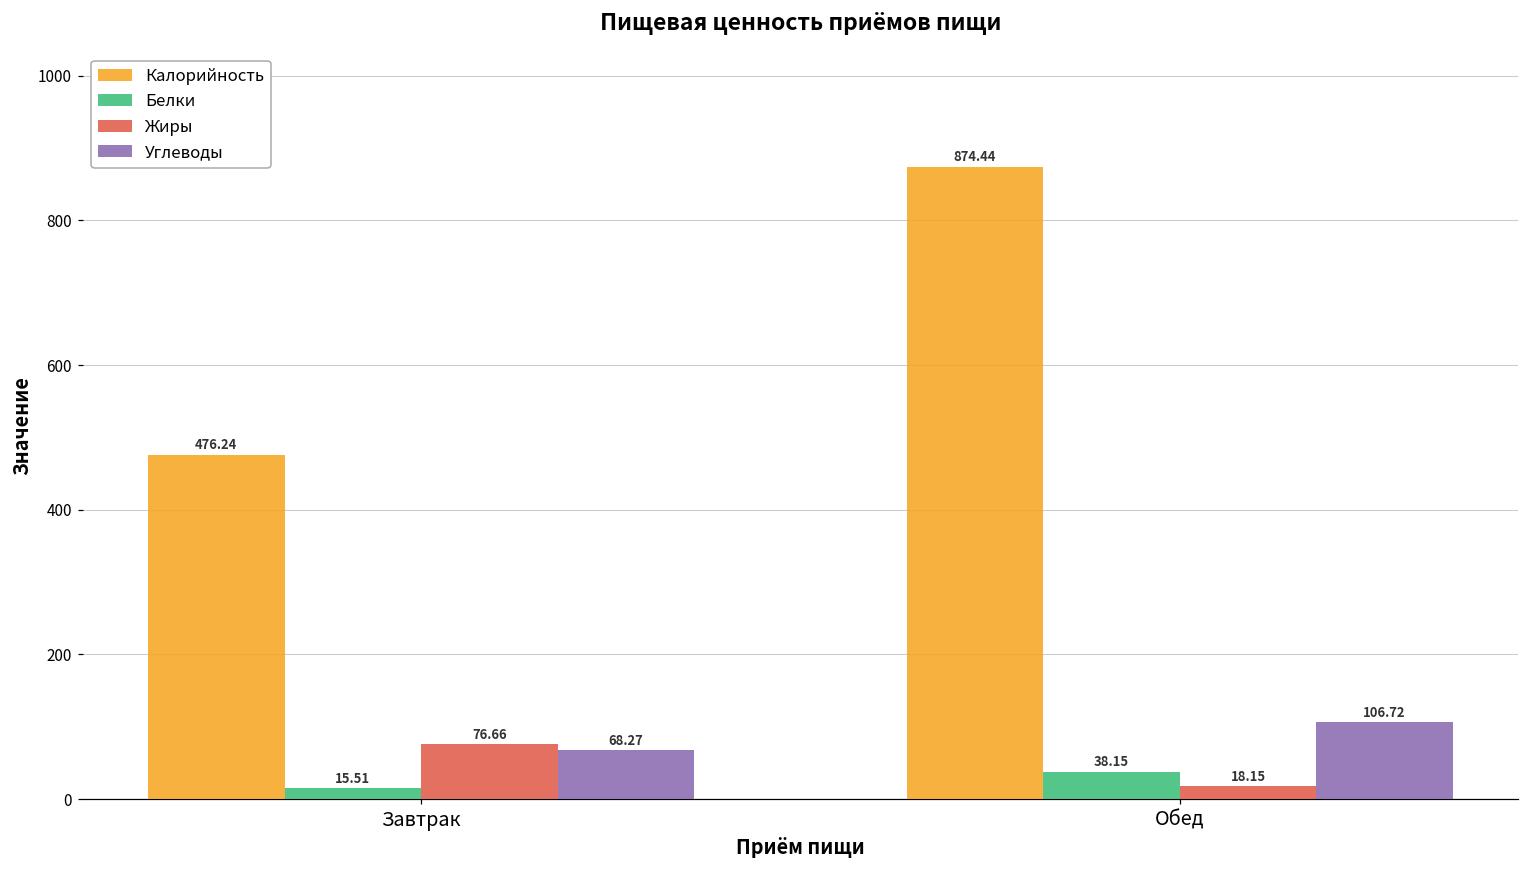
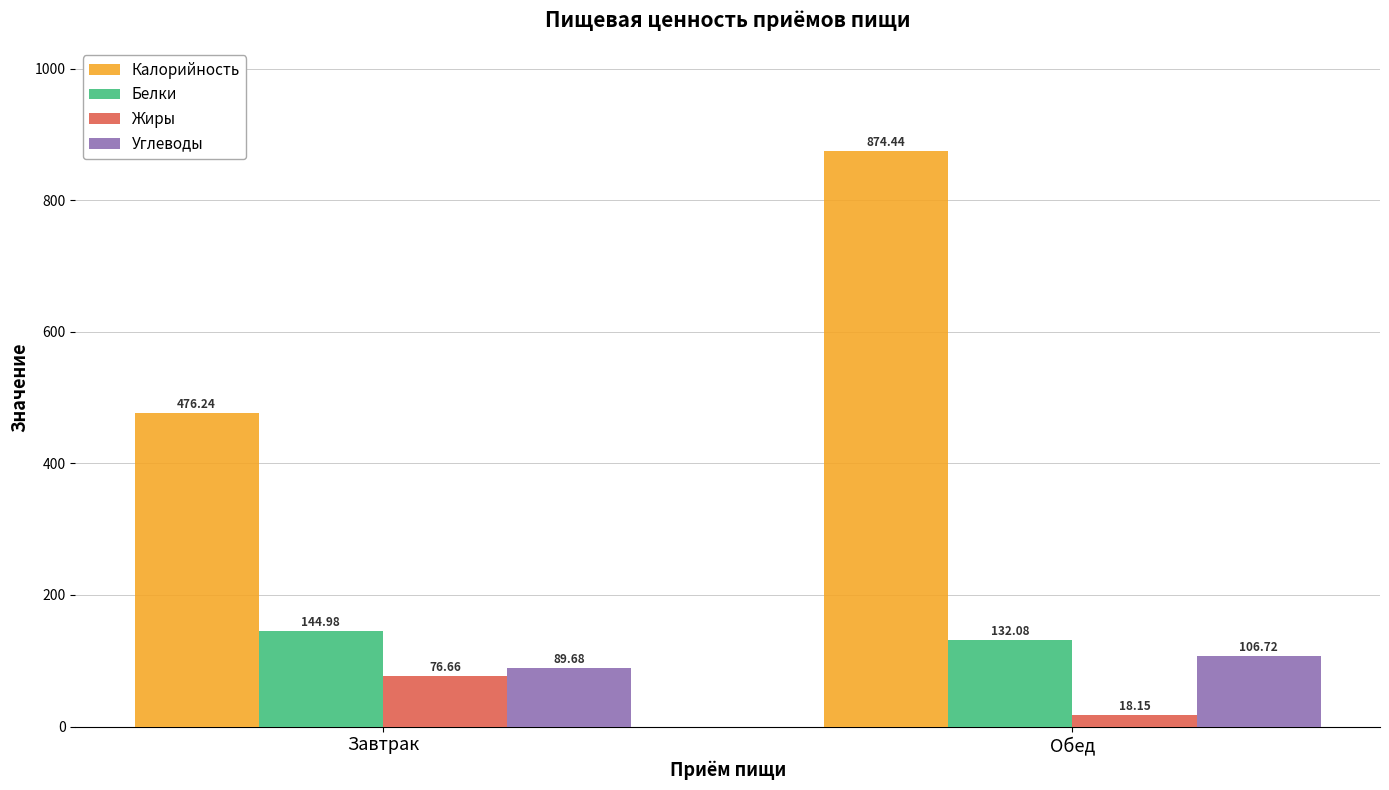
Белки, Завтрак: 15.51 -> 144.98
Углеводы, Завтрак: 68.27 -> 89.68
Белки, Обед: 38.15 -> 132.08
